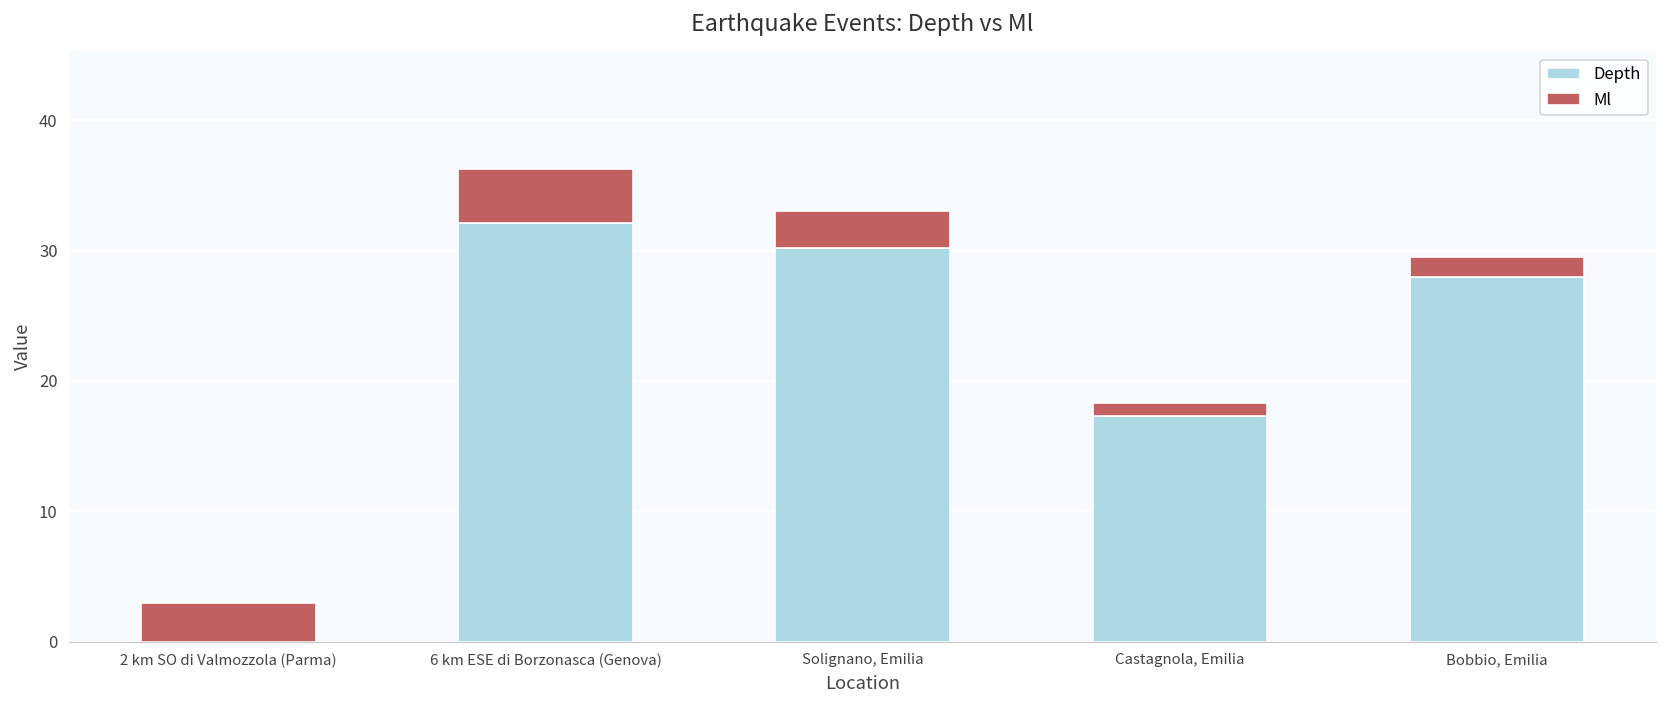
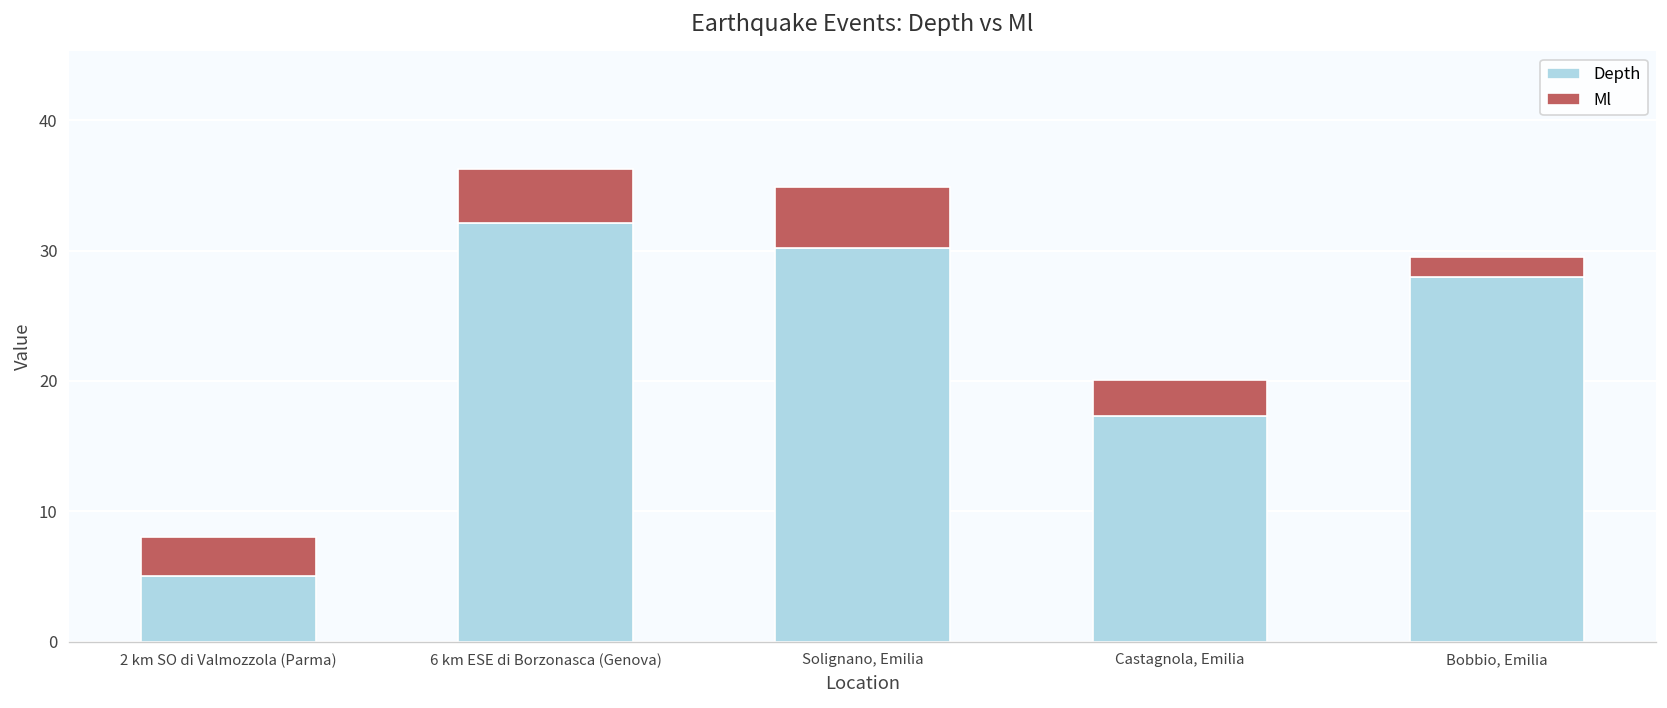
Depth, 2 km SO di Valmozzola (Parma): 0 -> 5
Ml, Solignano, Emilia: 2.8 -> 4.7
Ml, Castagnola, Emilia: 1.0 -> 2.8
